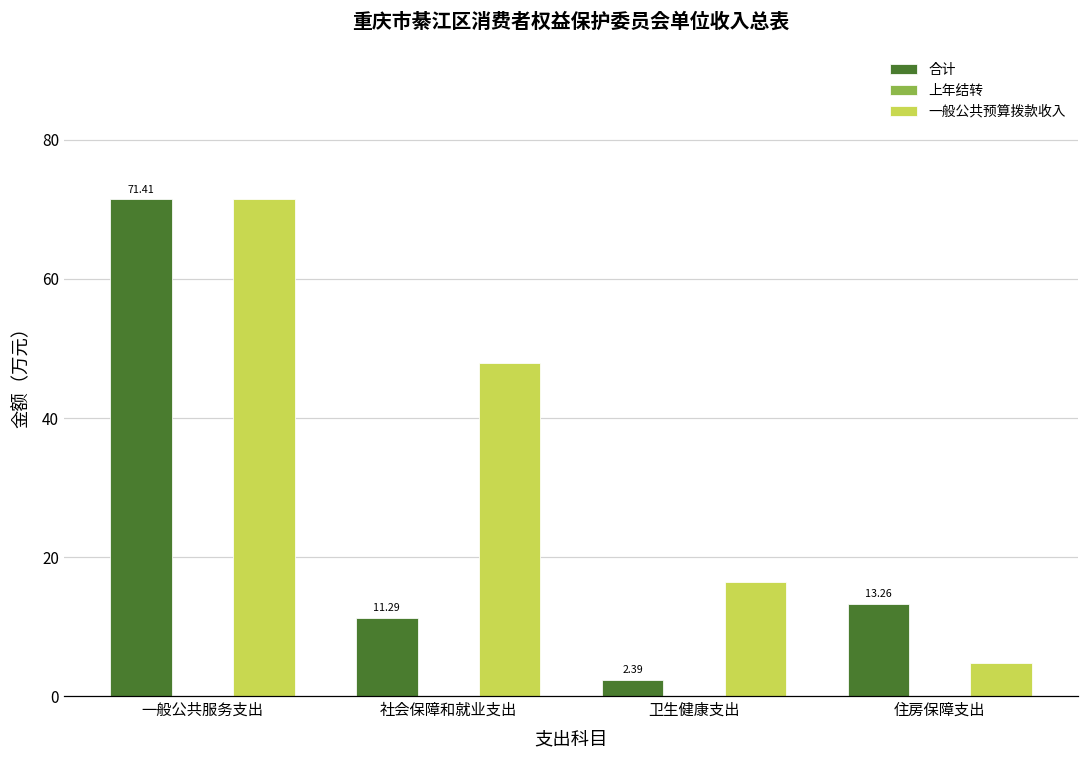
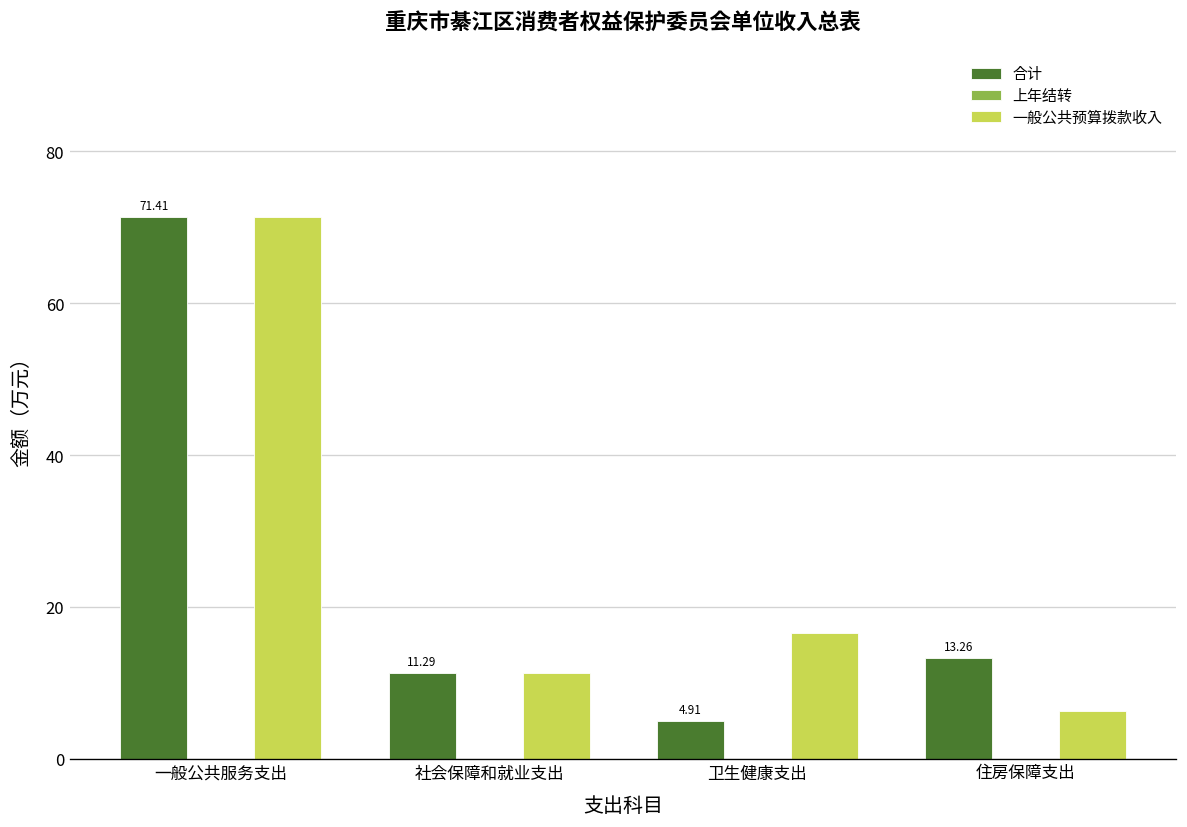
一般公共预算拨款收入, 社会保障和就业支出: 48 -> 11
合计, 卫生健康支出: 2.39 -> 4.91
一般公共预算拨款收入, 住房保障支出: 5 -> 6
